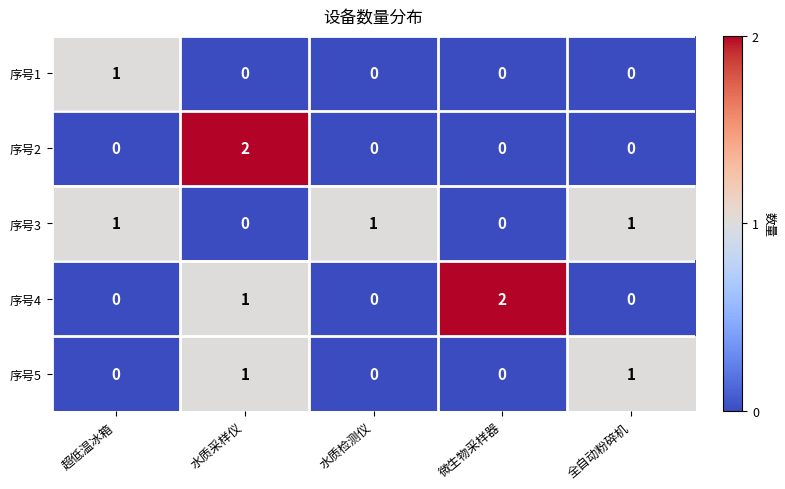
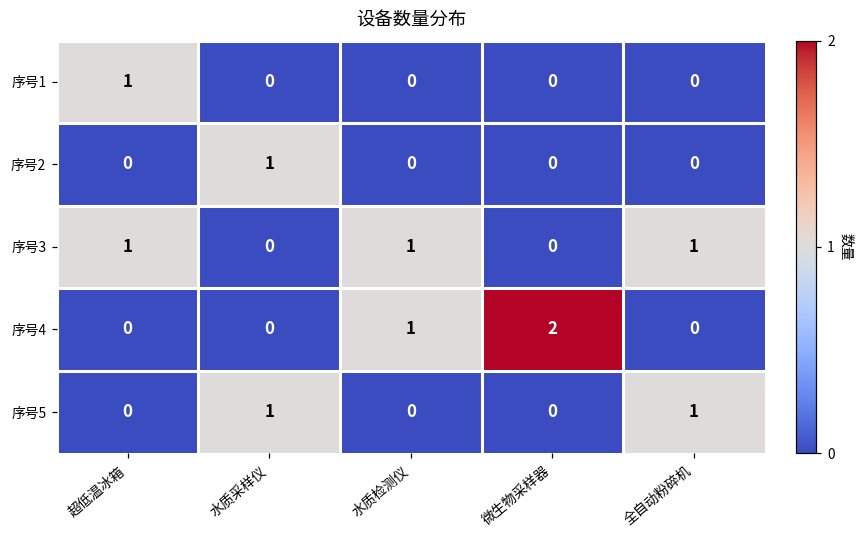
序号2, 水质采样仪: 2 -> 1
序号4, 水质采样仪: 1 -> 0
序号4, 水质检测仪: 0 -> 1
